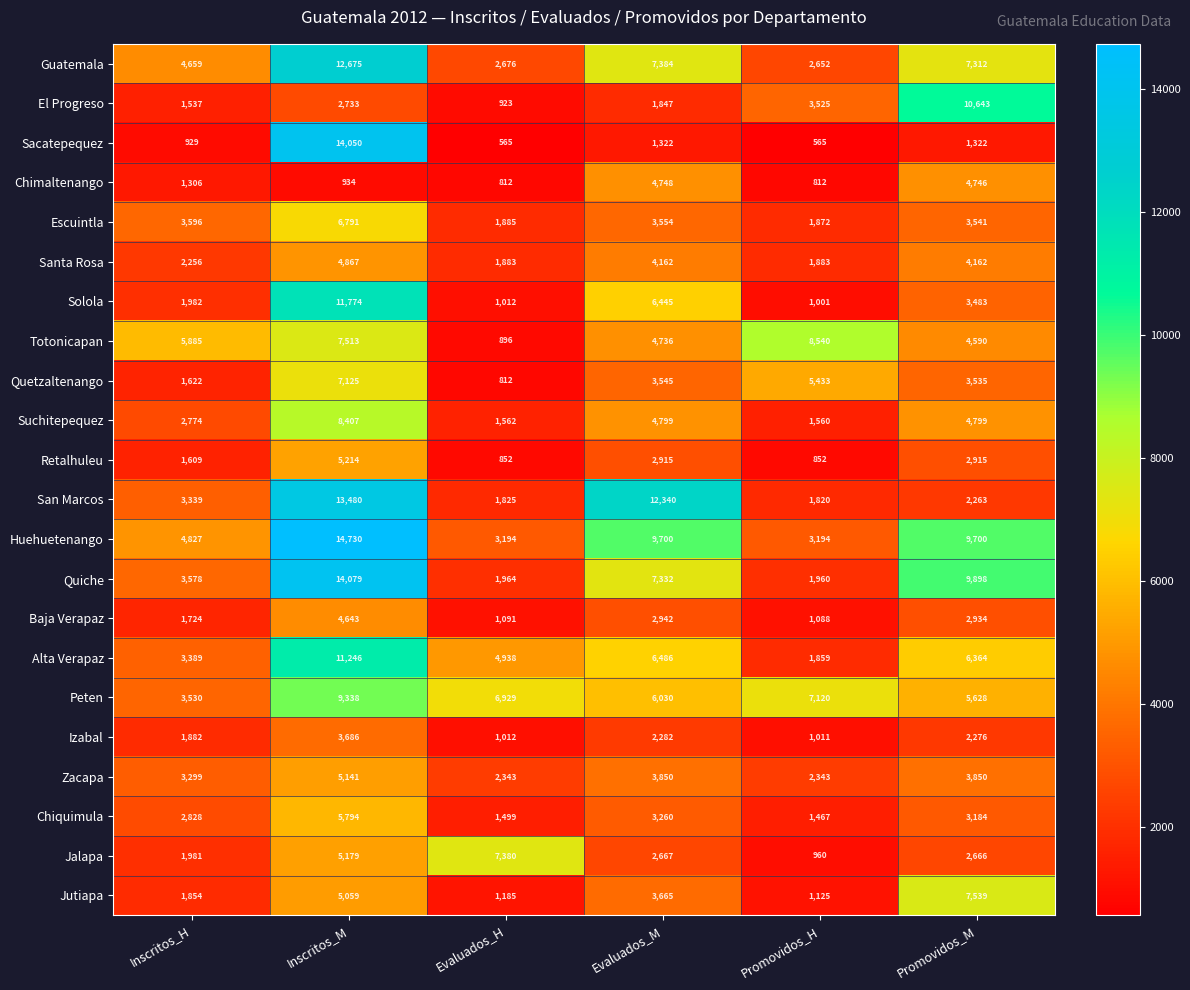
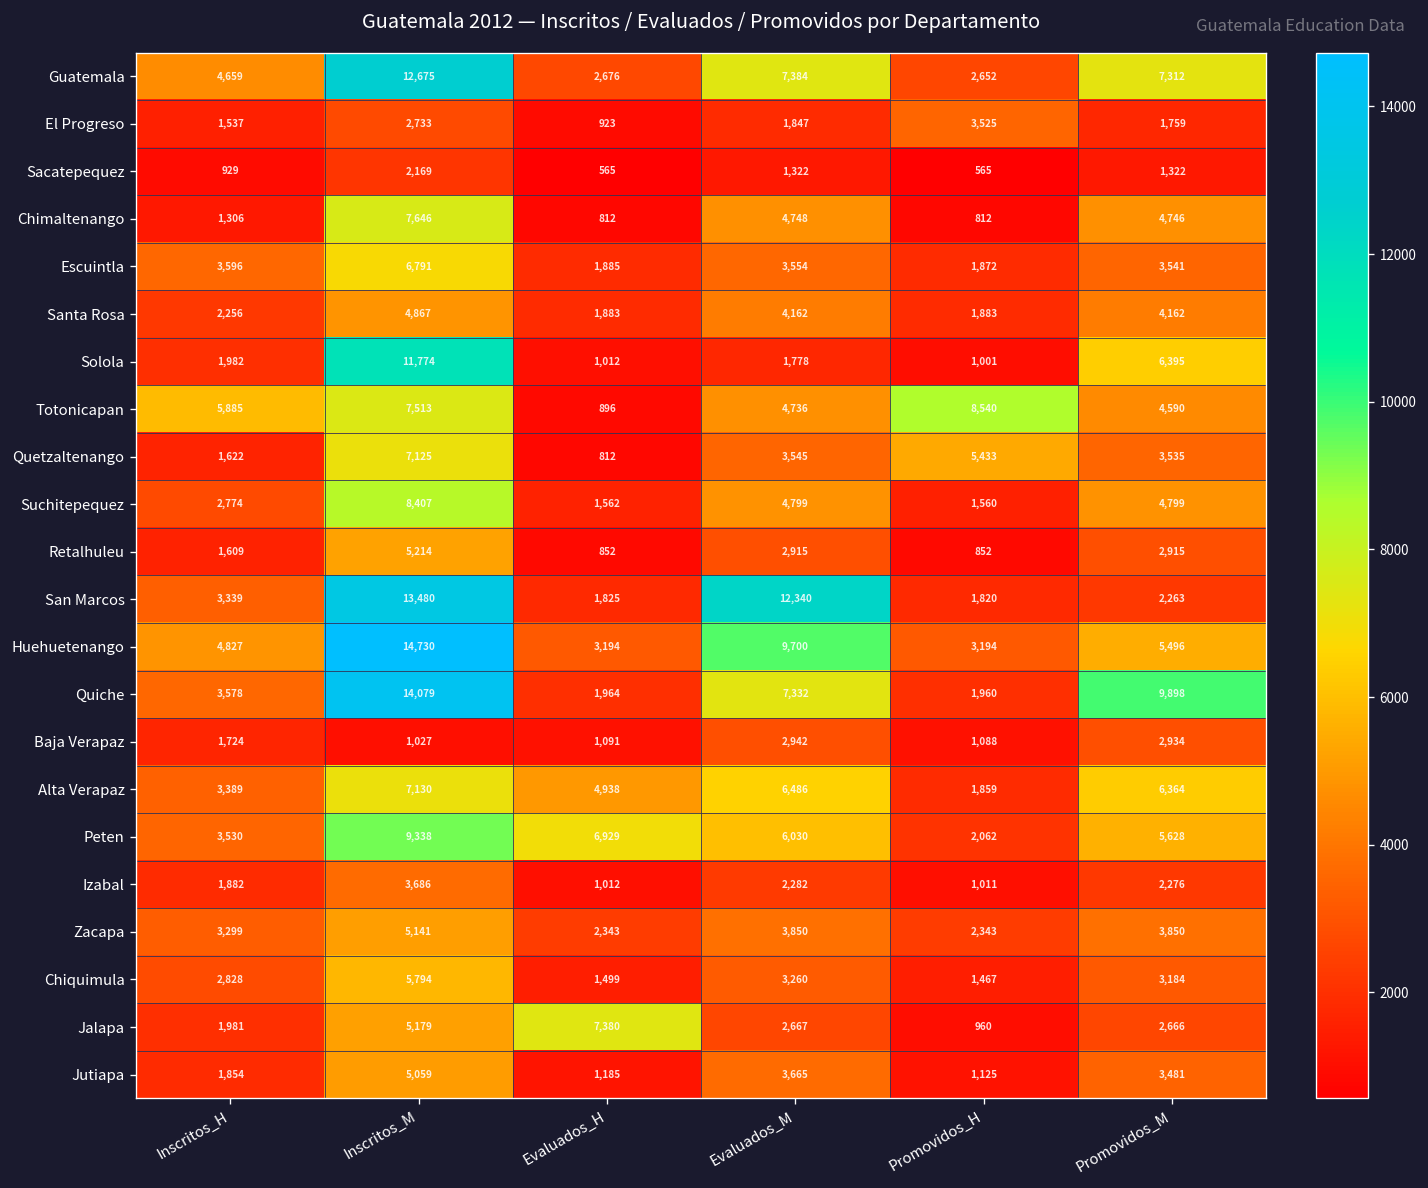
El Progreso, Promovidos_M: 10,643 -> 1,759
Sacatepequez, Inscritos_M: 14,050 -> 2,169
Chimaltenango, Inscritos_M: 934 -> 7,646
Solola, Evaluados_M: 6,445 -> 1,778
Solola, Promovidos_M: 3,483 -> 6,395
Huehuetenango, Promovidos_M: 9,700 -> 5,496
Baja Verapaz, Inscritos_M: 4,643 -> 1,027
Alta Verapaz, Inscritos_M: 11,246 -> 7,130
Peten, Promovidos_H: 7,120 -> 2,062
Jutiapa, Promovidos_M: 7,539 -> 3,481
